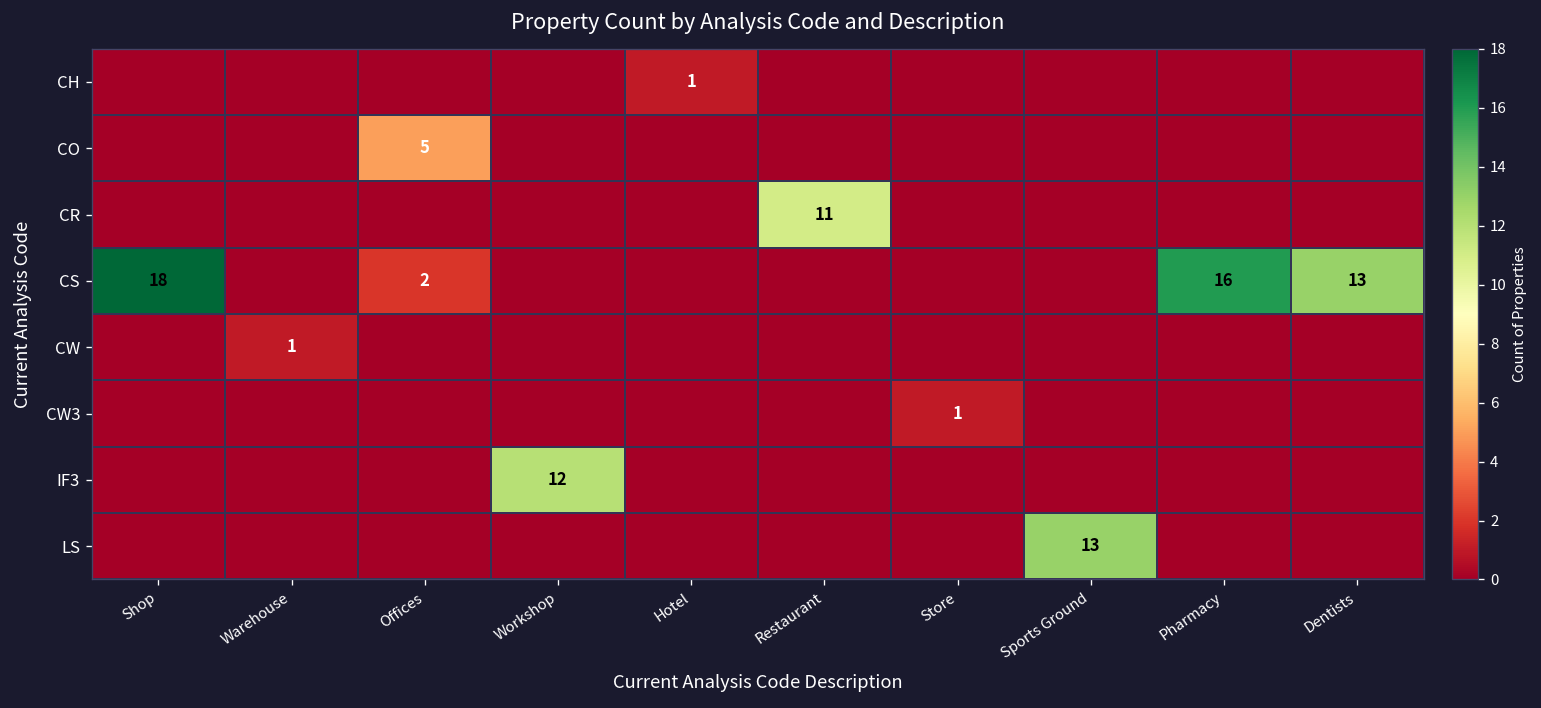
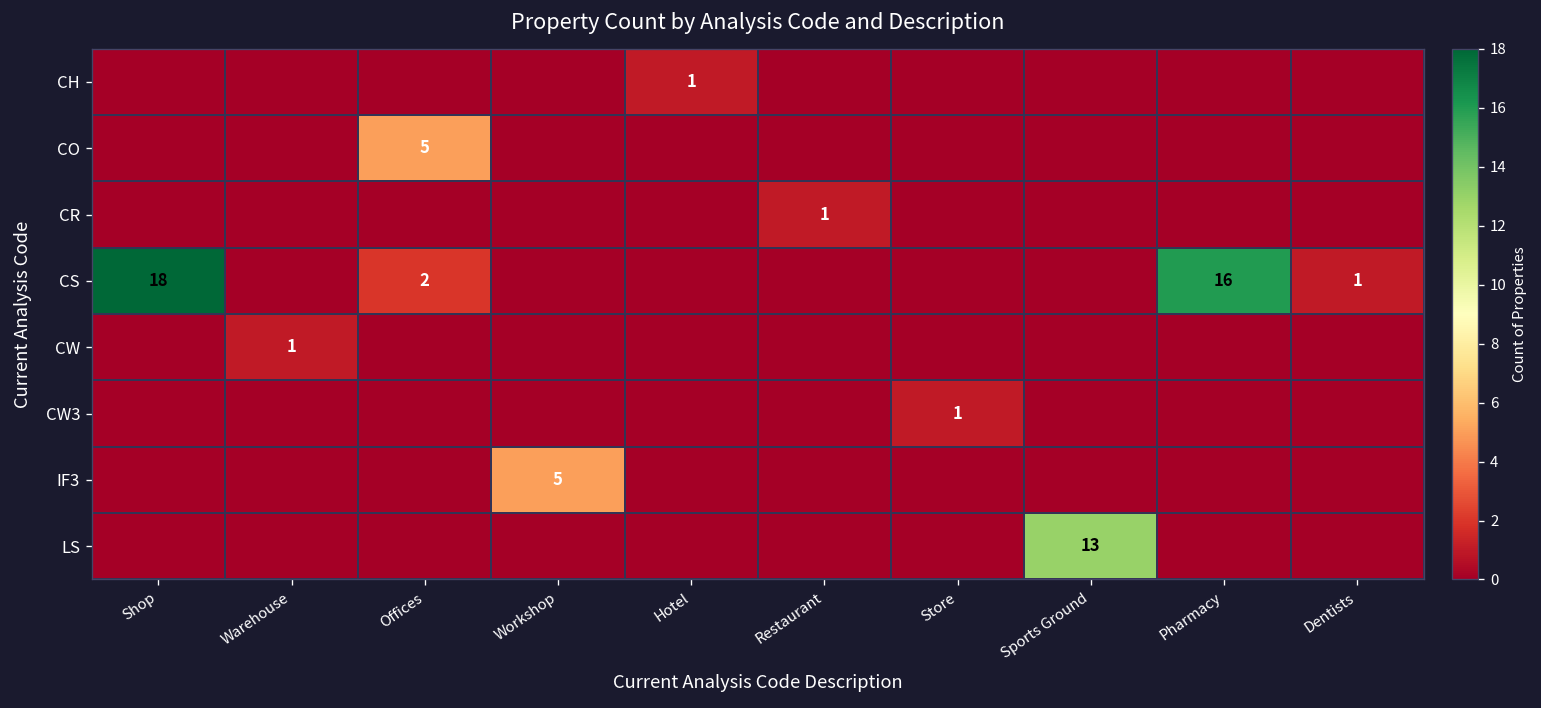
CR, Restaurant: 11 -> 1
CS, Dentists: 13 -> 1
IF3, Workshop: 12 -> 5
